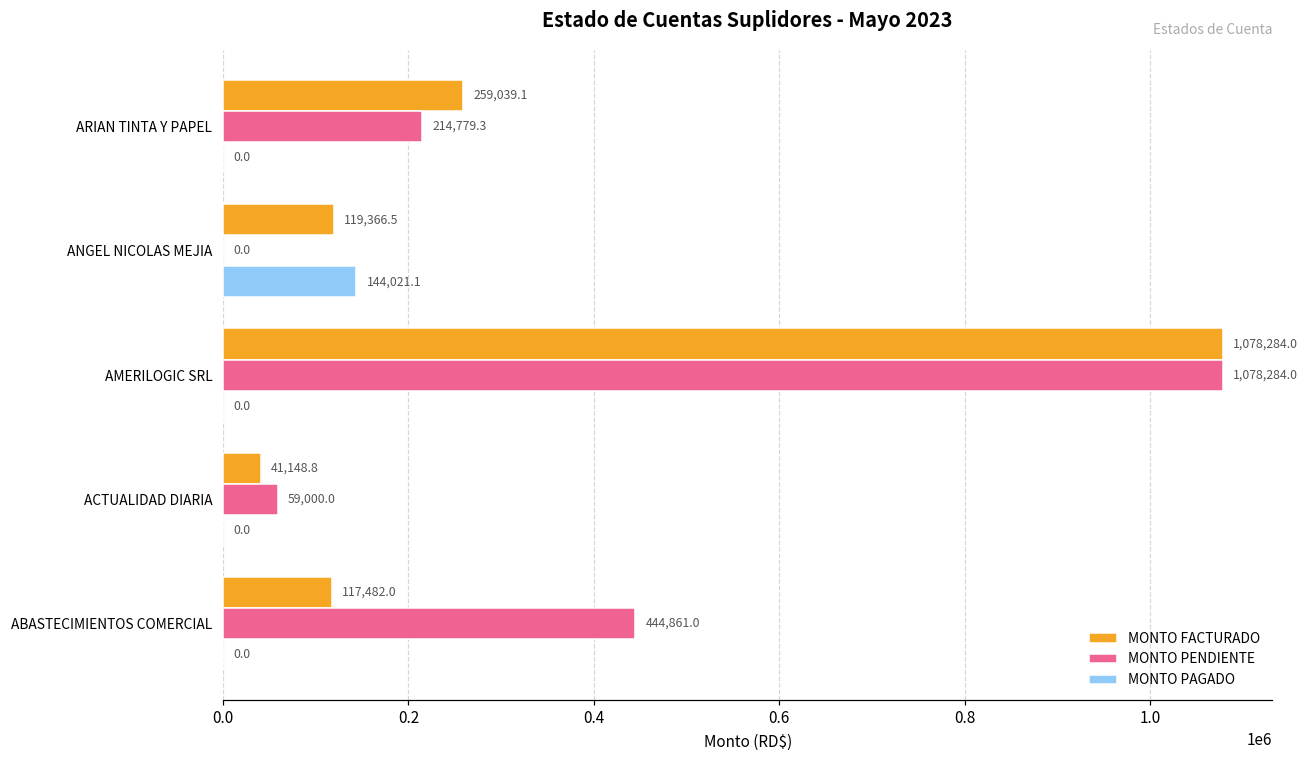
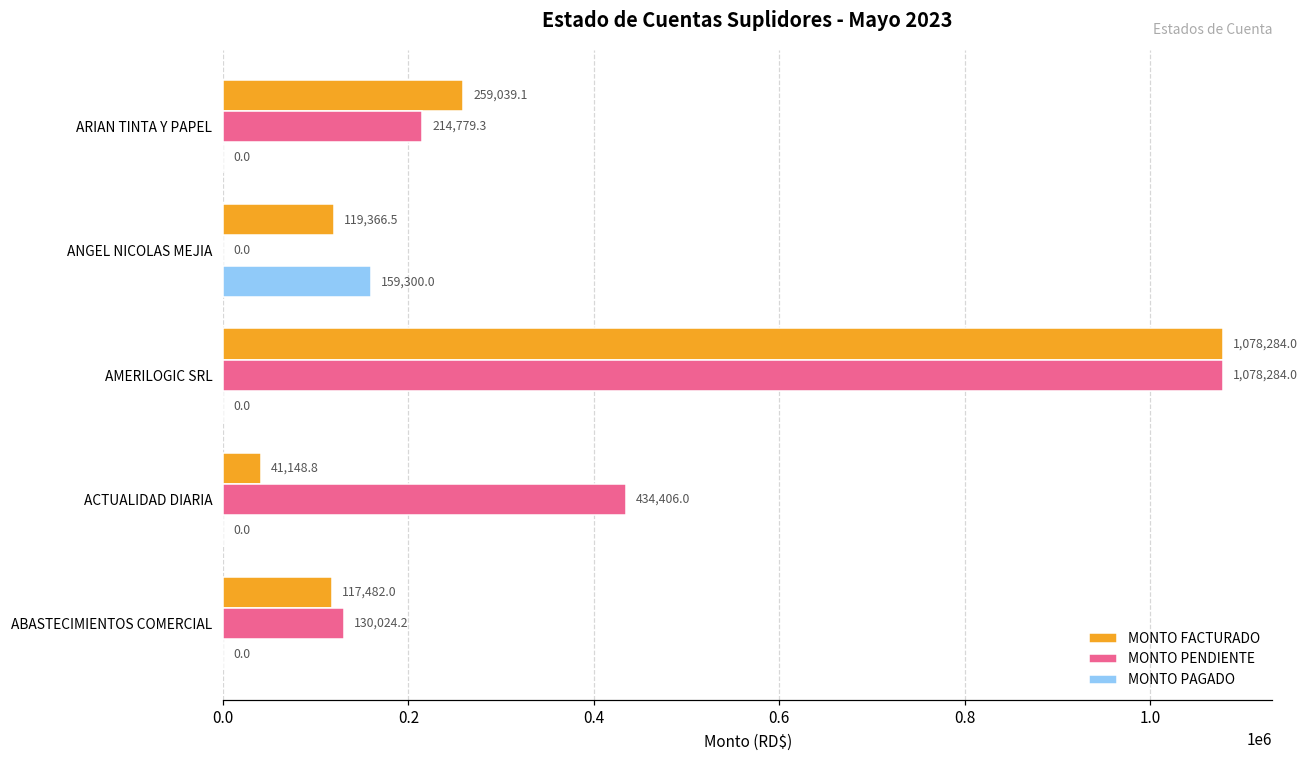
MONTO PAGADO, ANGEL NICOLAS MEJIA: 144,021.1 -> 159,300.0
MONTO PENDIENTE, ACTUALIDAD DIARIA: 59,000.0 -> 434,406.0
MONTO PENDIENTE, ABASTECIMIENTOS COMERCIAL: 444,861.0 -> 130,024.2
